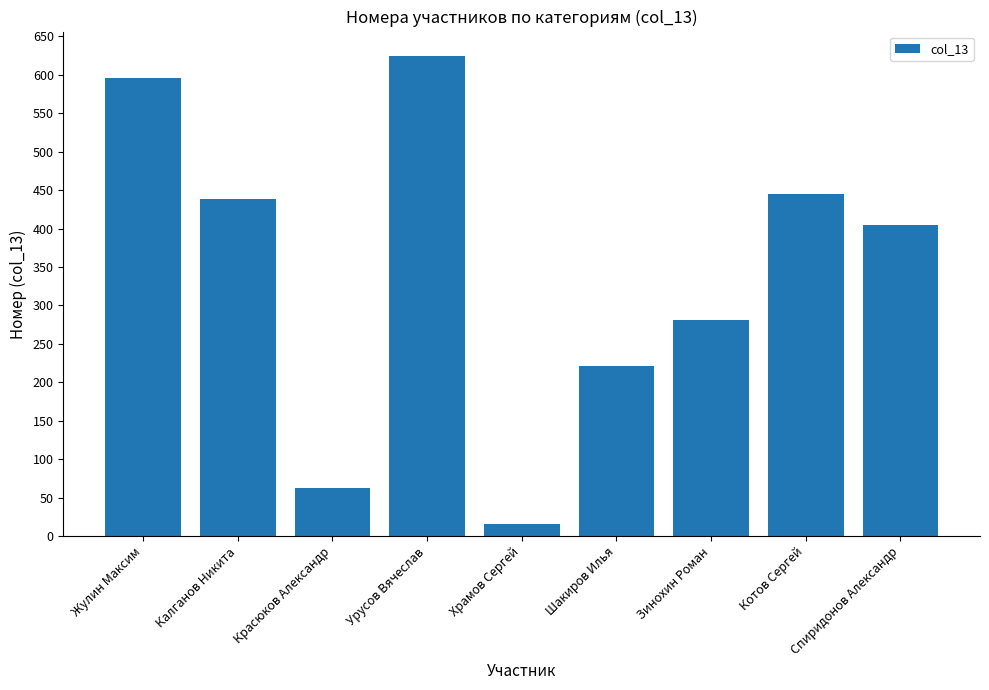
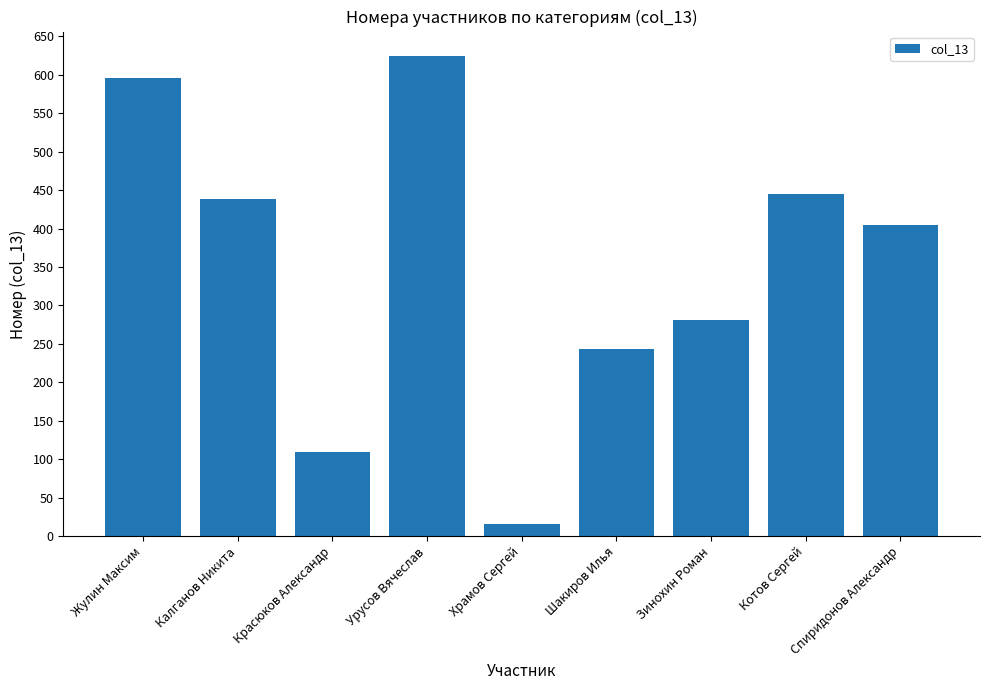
Красюков Александр: 60 -> 110
Шакиров Илья: 220 -> 240
